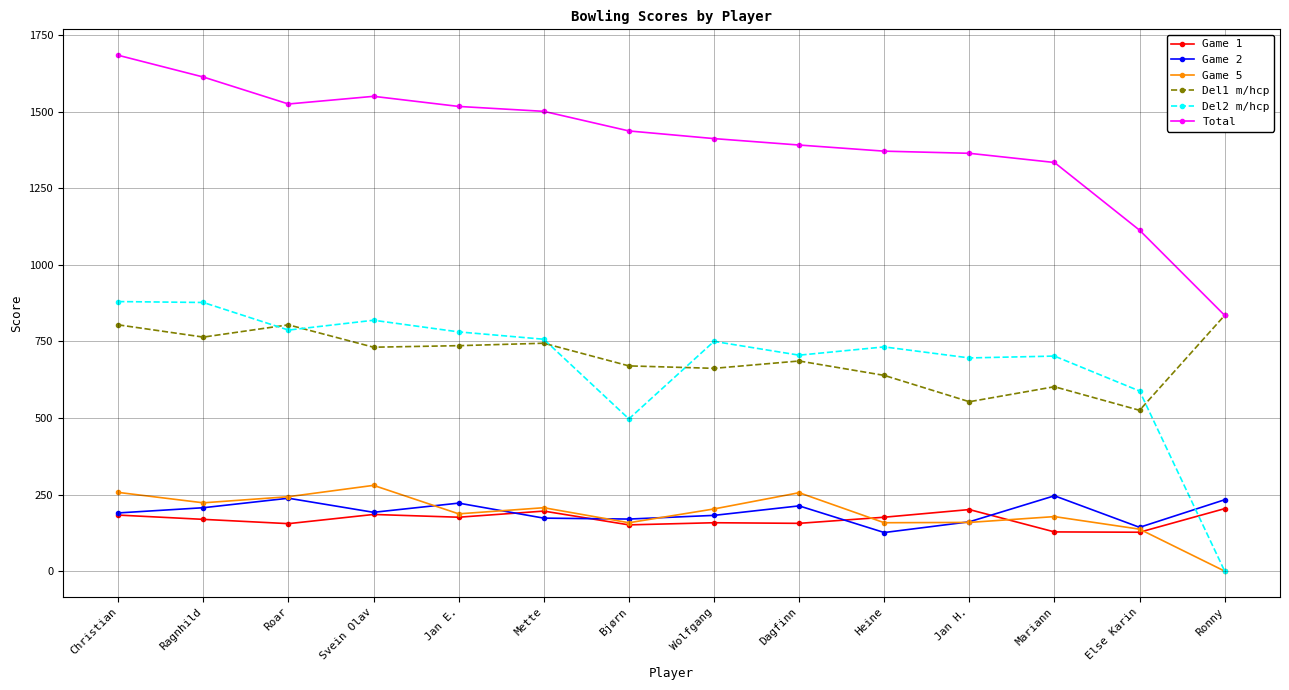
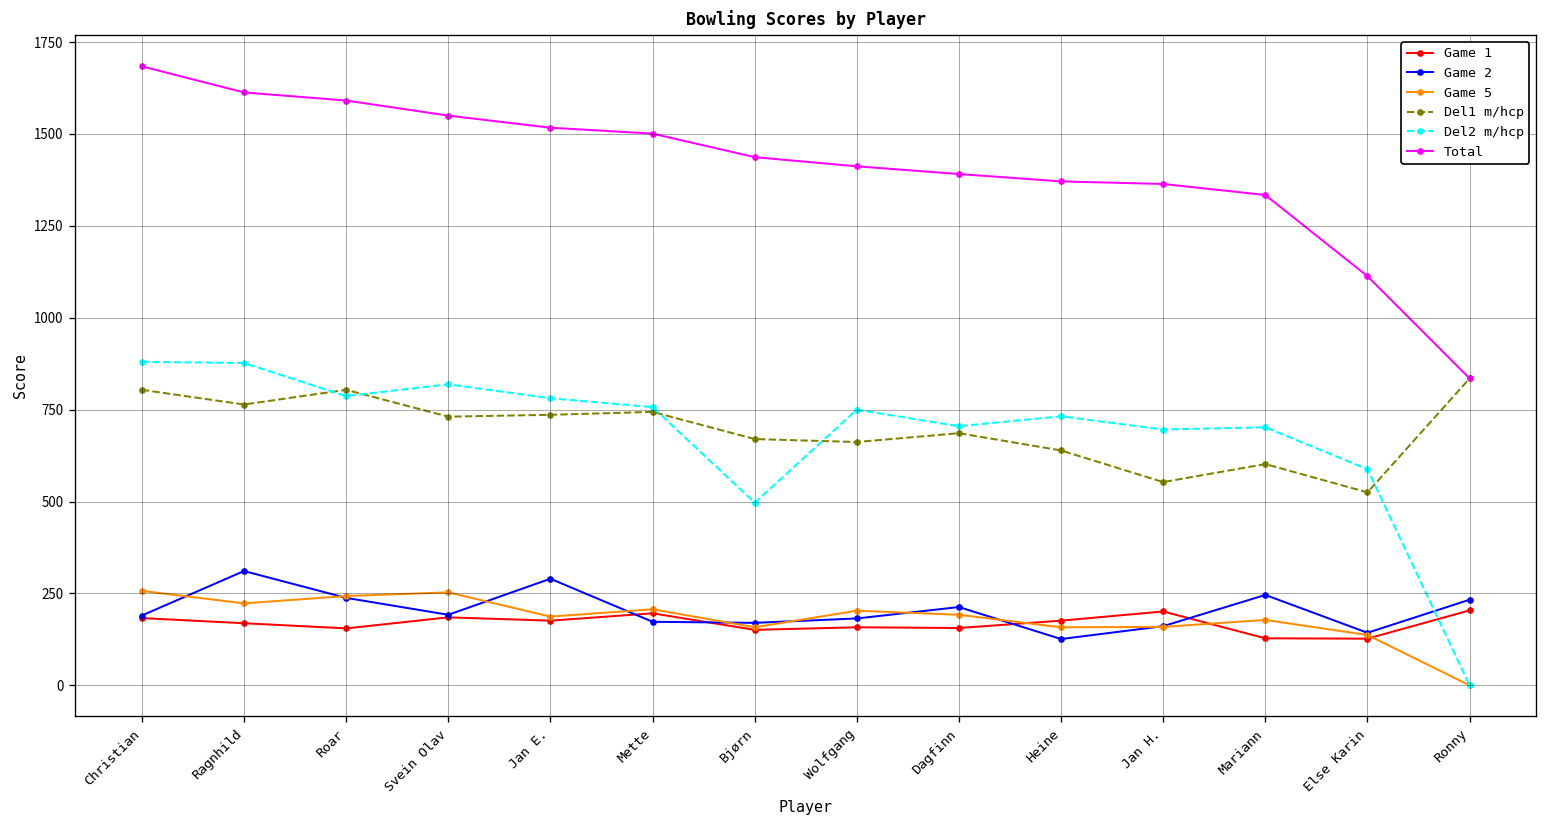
Game 2, Ragnhild: 210 -> 310
Total, Roar: 1530 -> 1590
Game 5, Svein Olav: 280 -> 250
Game 2, Jan E.: 220 -> 290
Game 5, Dagfinn: 260 -> 190
